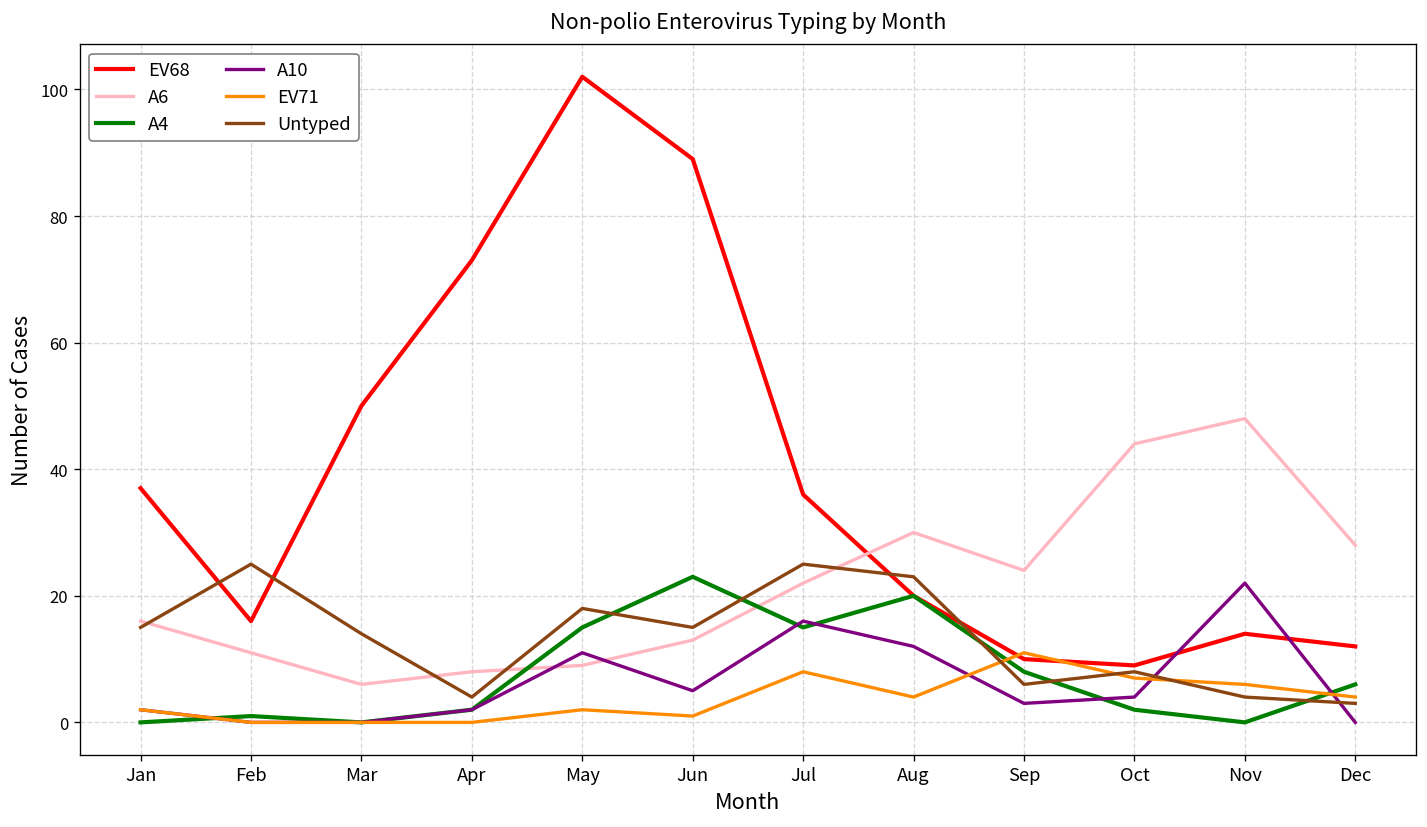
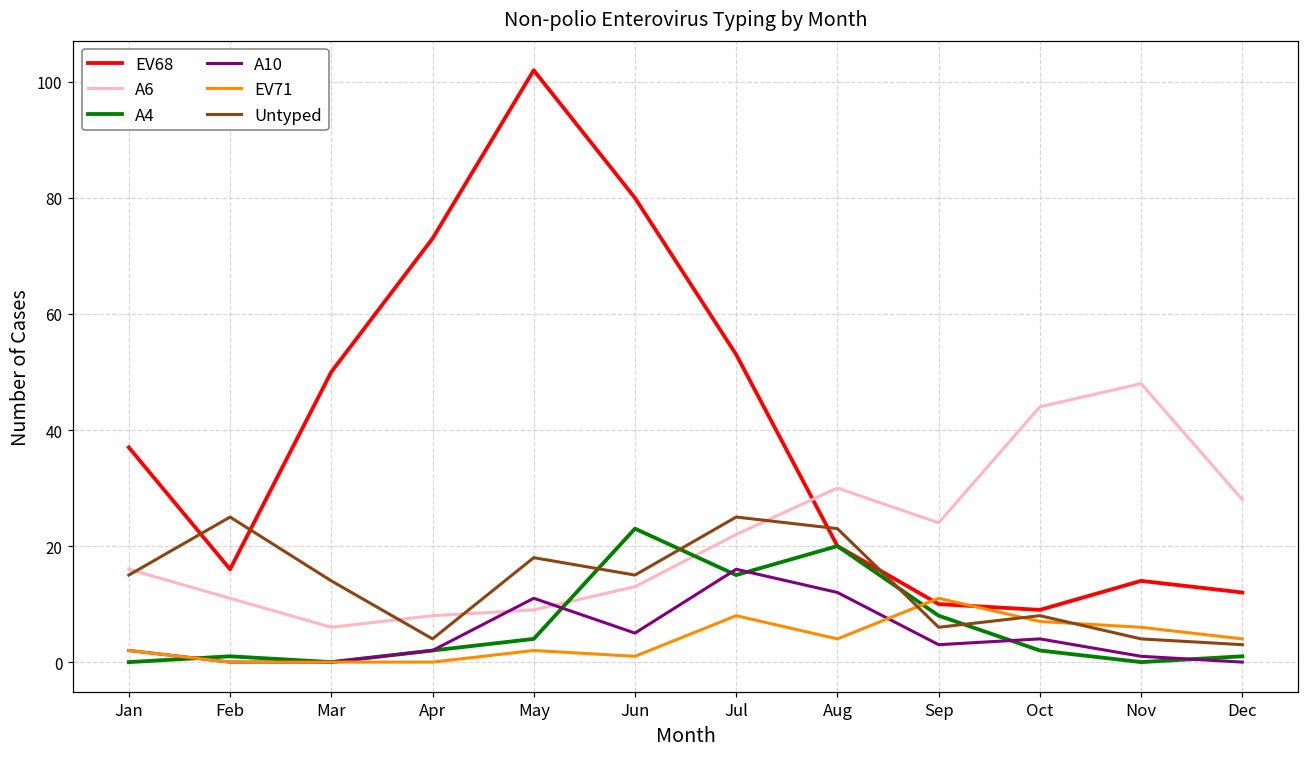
A4, May: 15 -> 4
EV68, Jun: 89 -> 80
EV68, Jul: 36 -> 53
A10, Nov: 22 -> 1
A4, Dec: 6 -> 1
